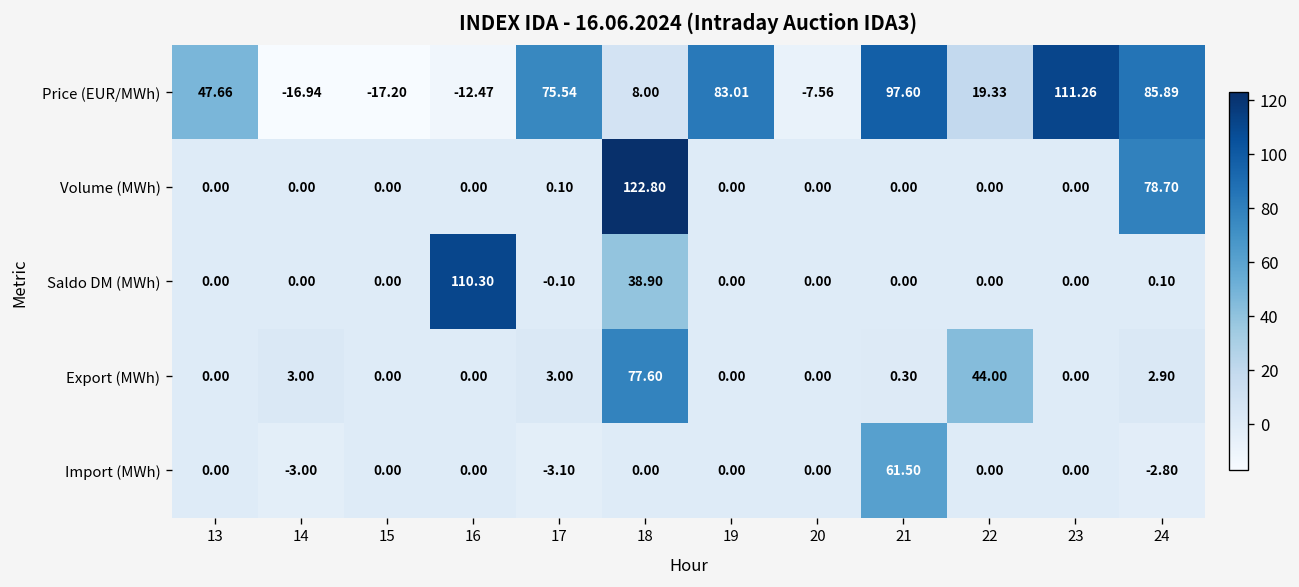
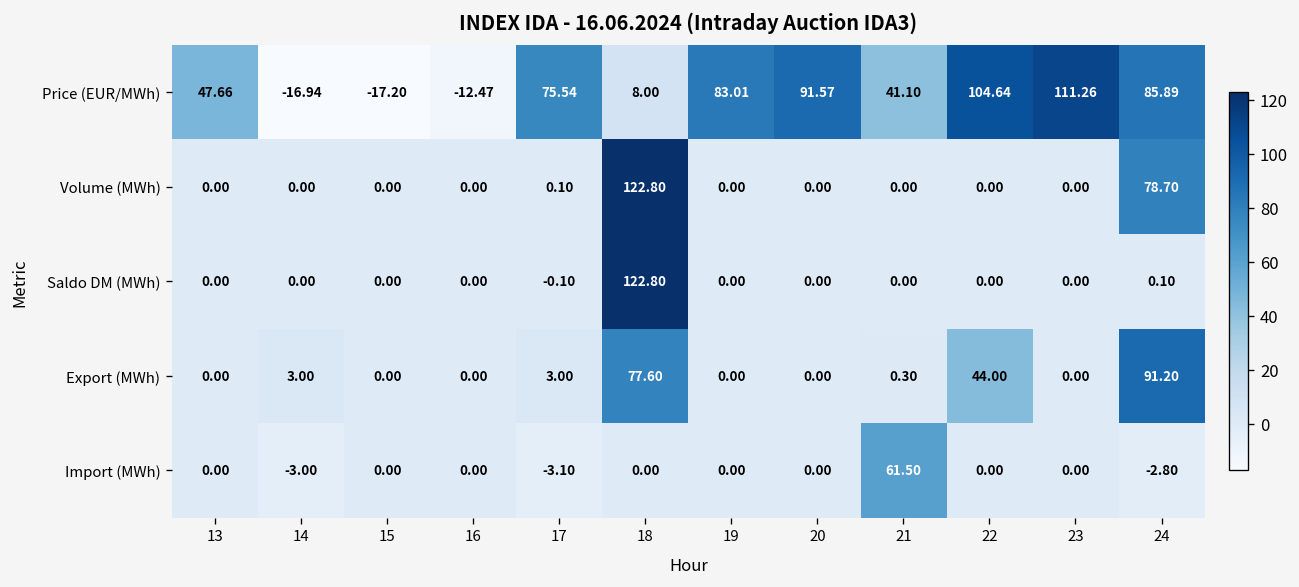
Price (EUR/MWh), 20: -7.56 -> 91.57
Price (EUR/MWh), 21: 97.60 -> 41.10
Price (EUR/MWh), 22: 19.33 -> 104.64
Saldo DM (MWh), 16: 110.30 -> 0.00
Saldo DM (MWh), 18: 38.90 -> 122.80
Export (MWh), 24: 2.90 -> 91.20
